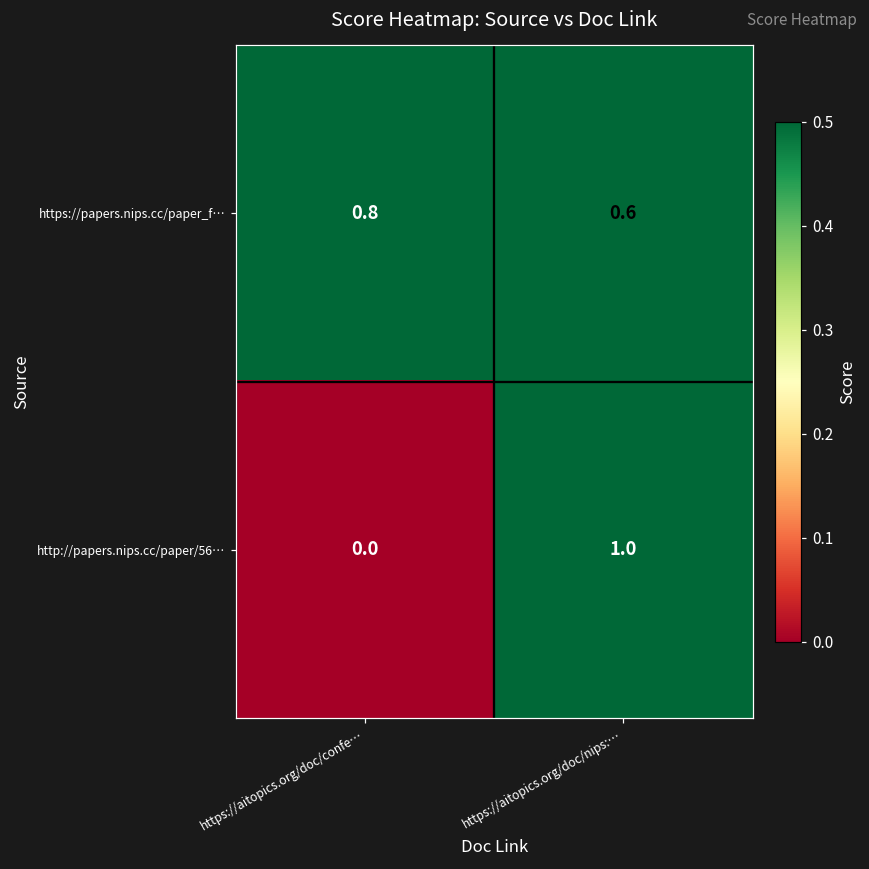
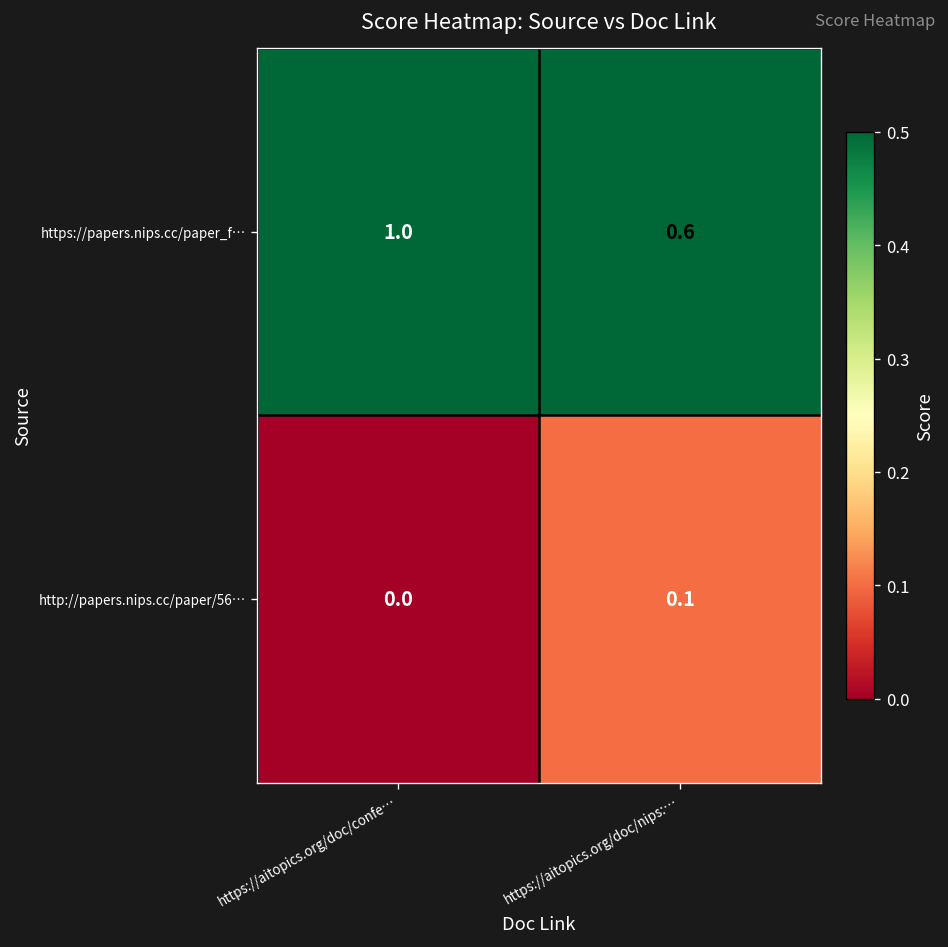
https://papers.nips.cc/paper_f…, https://aitopics.org/doc/confe…: 0.8 -> 1.0
http://papers.nips.cc/paper/56…, https://aitopics.org/doc/nips:…: 1.0 -> 0.1
